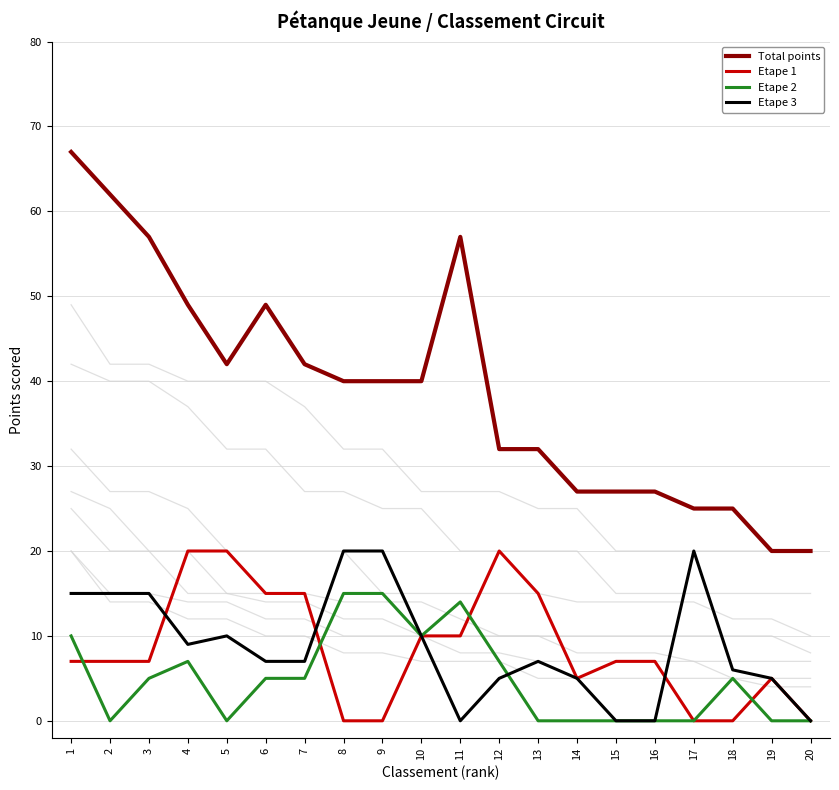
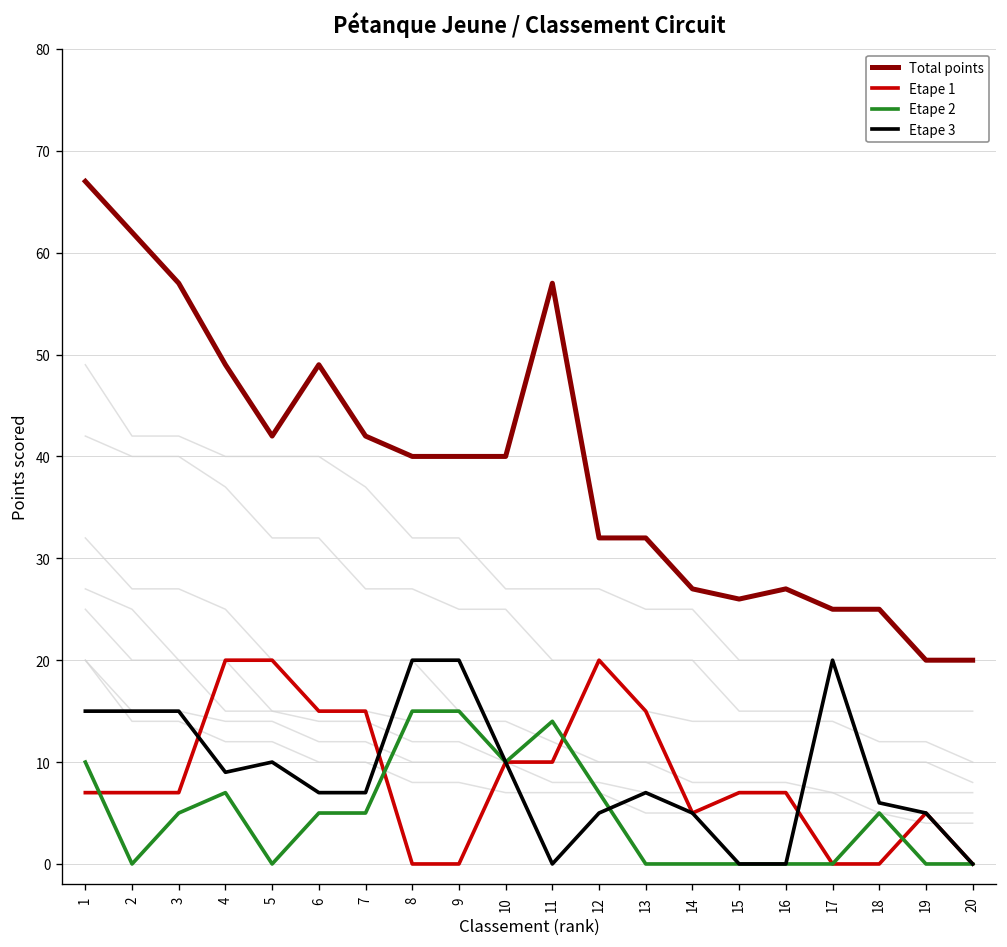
Total points, 15: 27 -> 26
